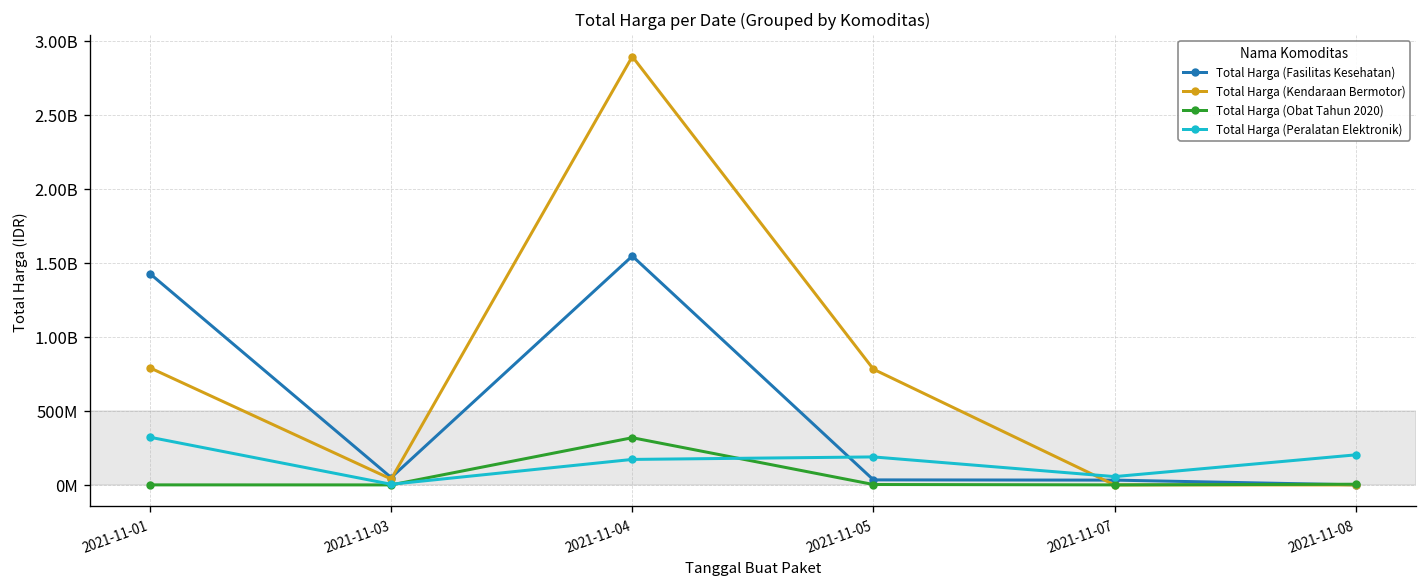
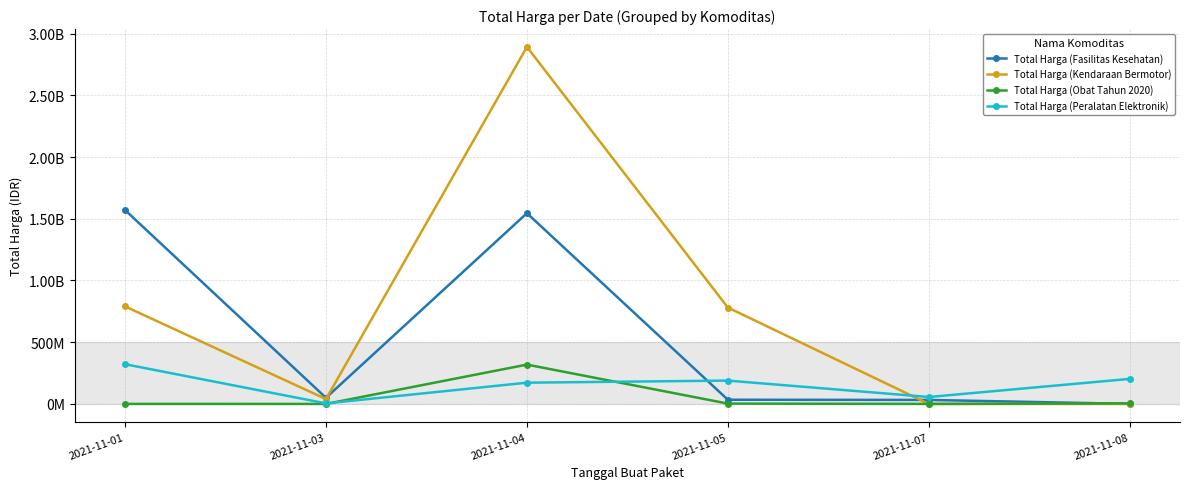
Total Harga (Fasilitas Kesehatan), 2021-11-01: 1430000000 -> 1570000000
